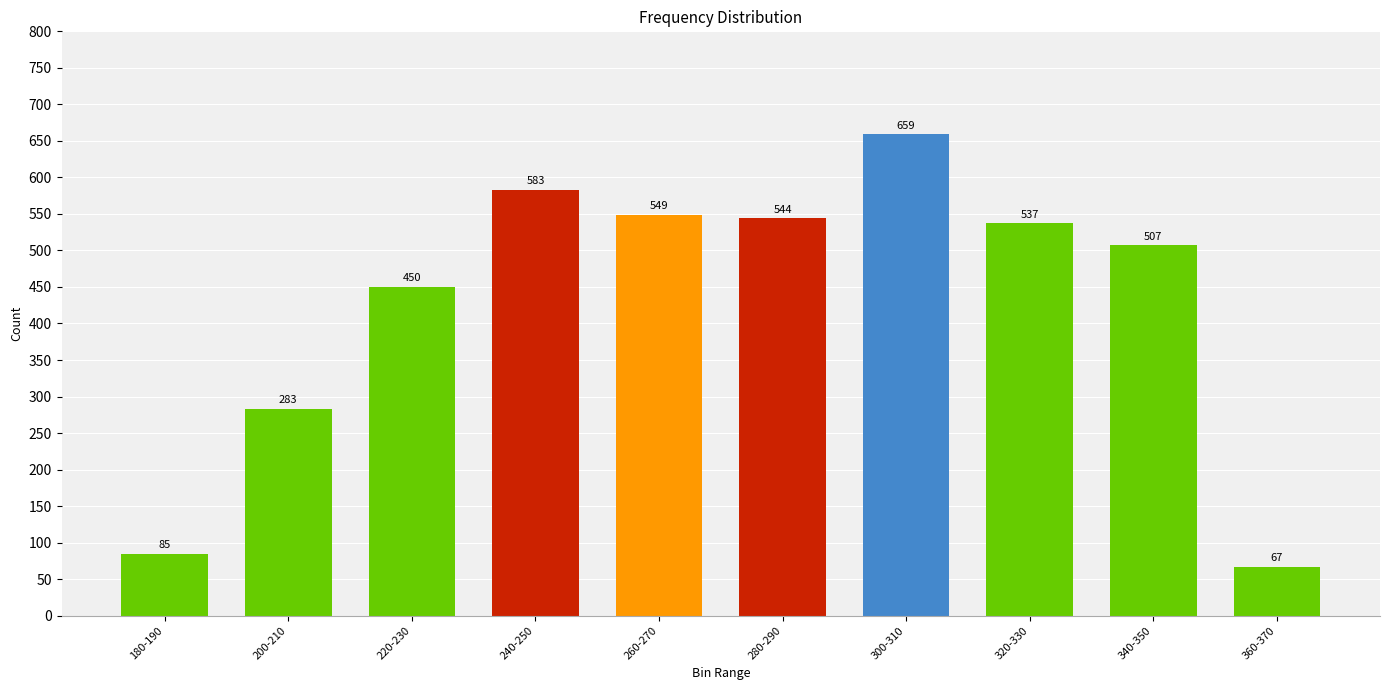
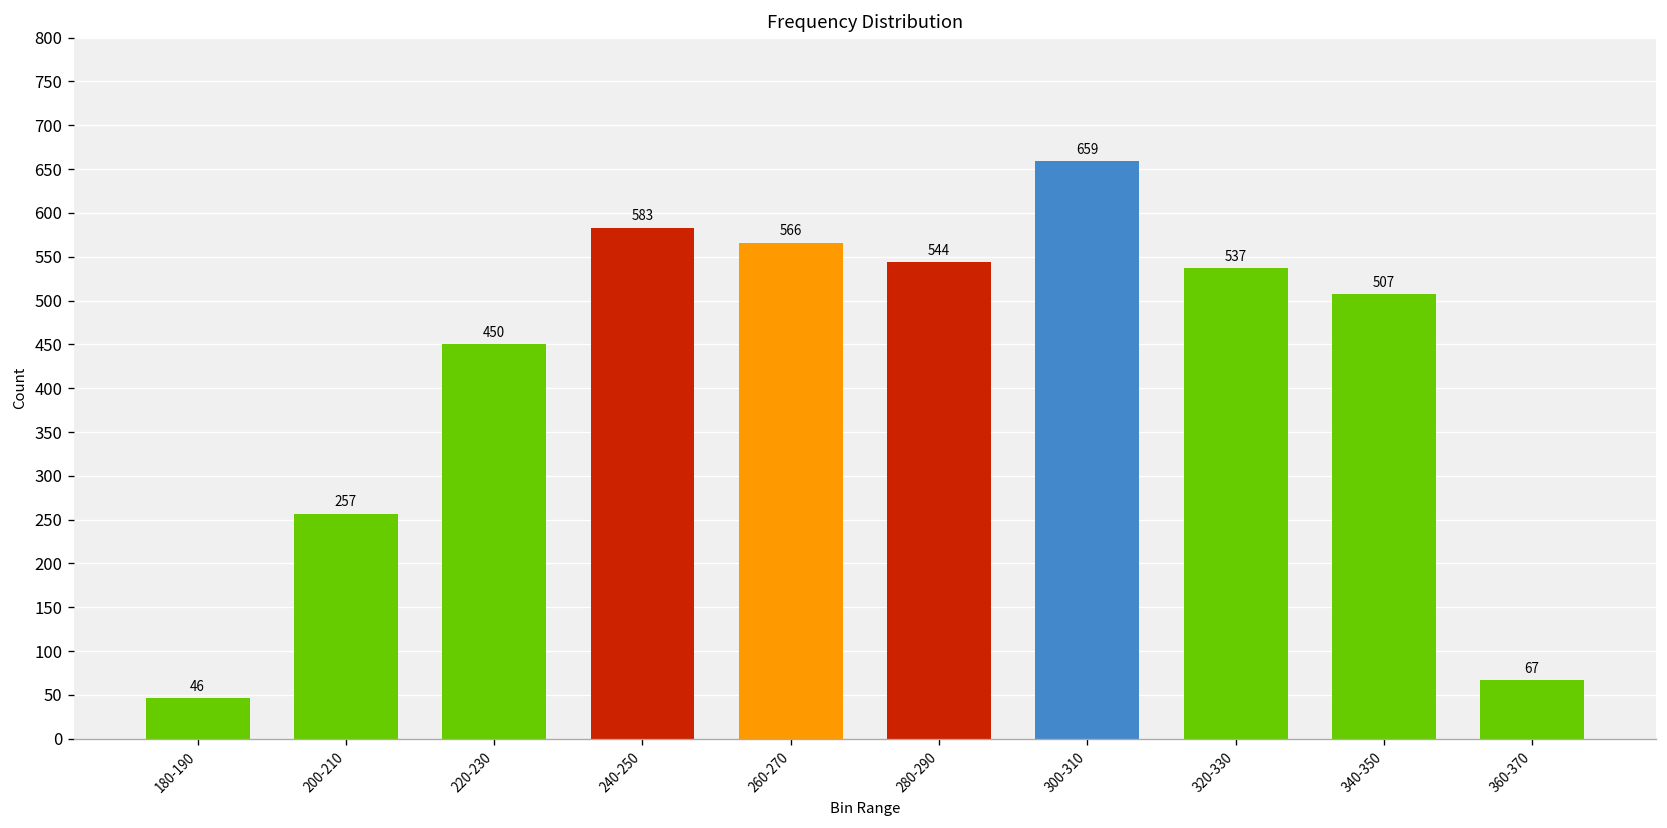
180-190: 85 -> 46
200-210: 283 -> 257
260-270: 549 -> 566
